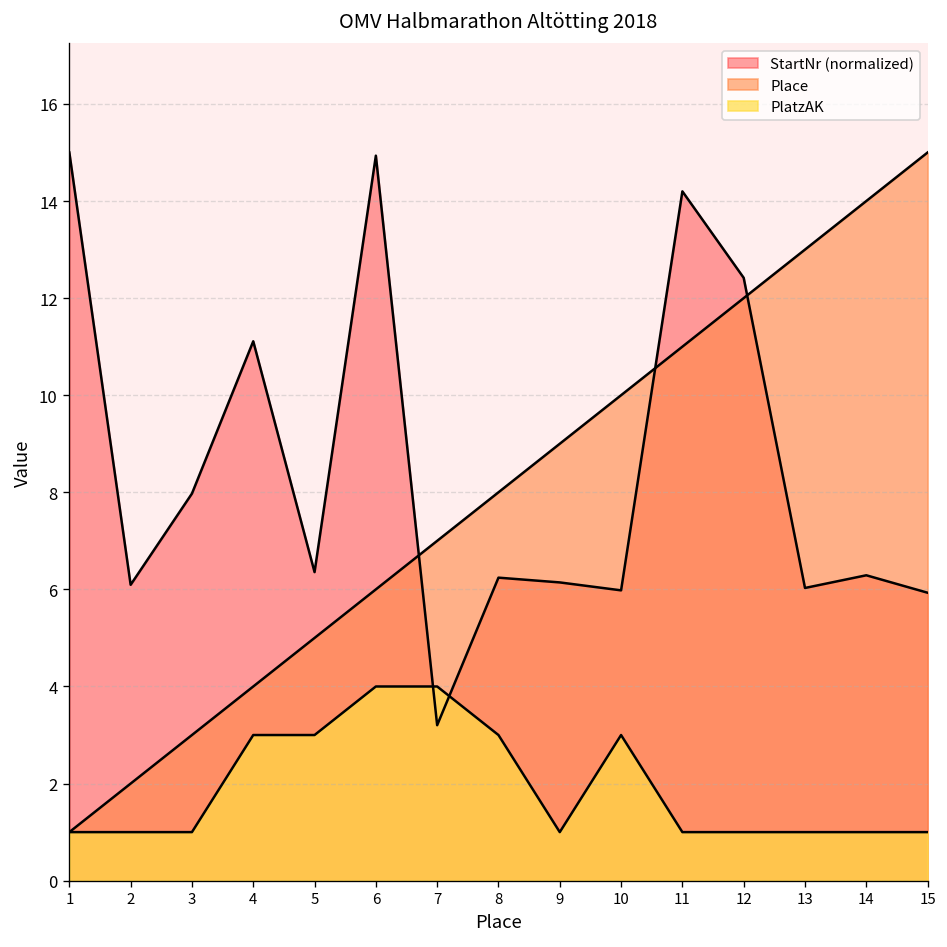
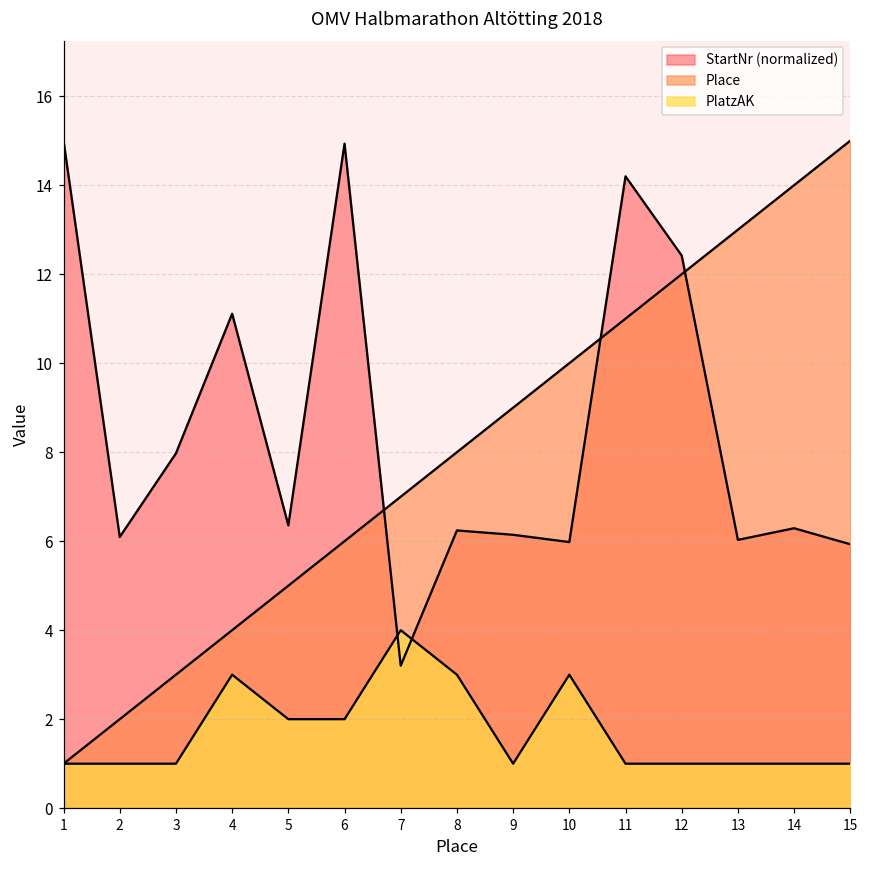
PlatzAK, 5: 3 -> 2
PlatzAK, 6: 4 -> 2
